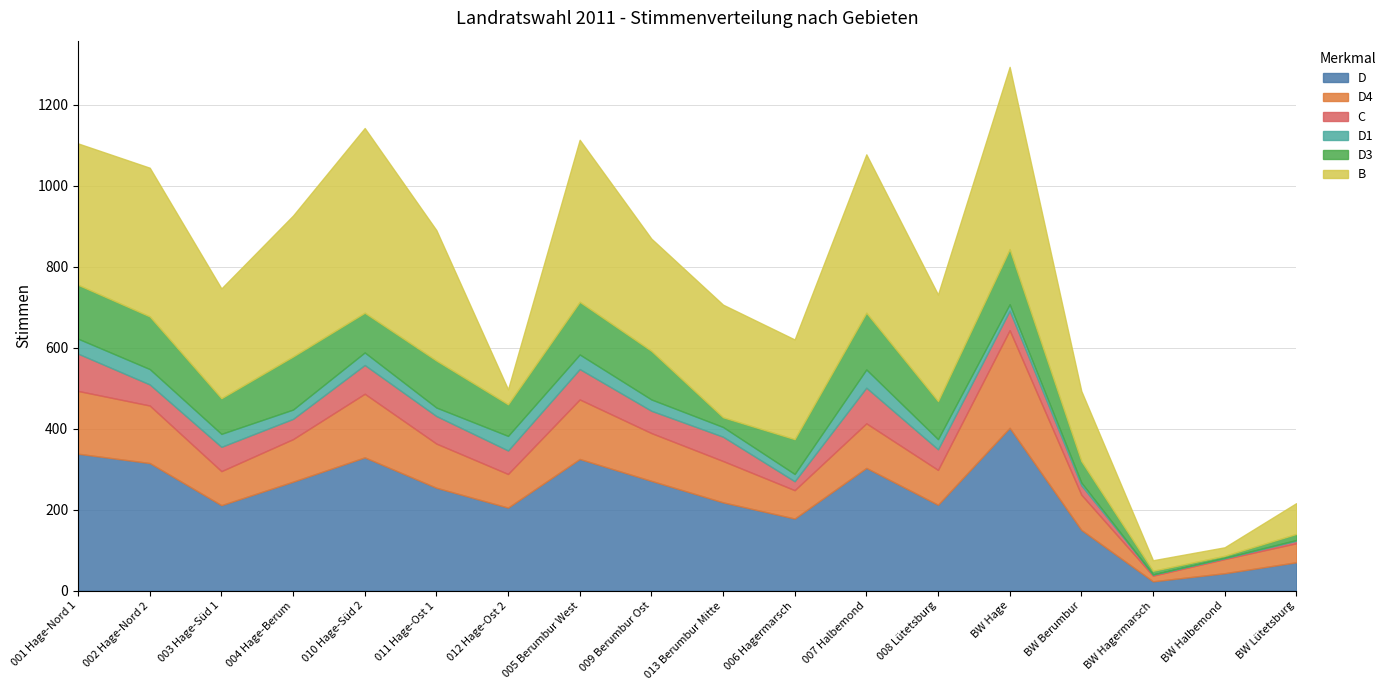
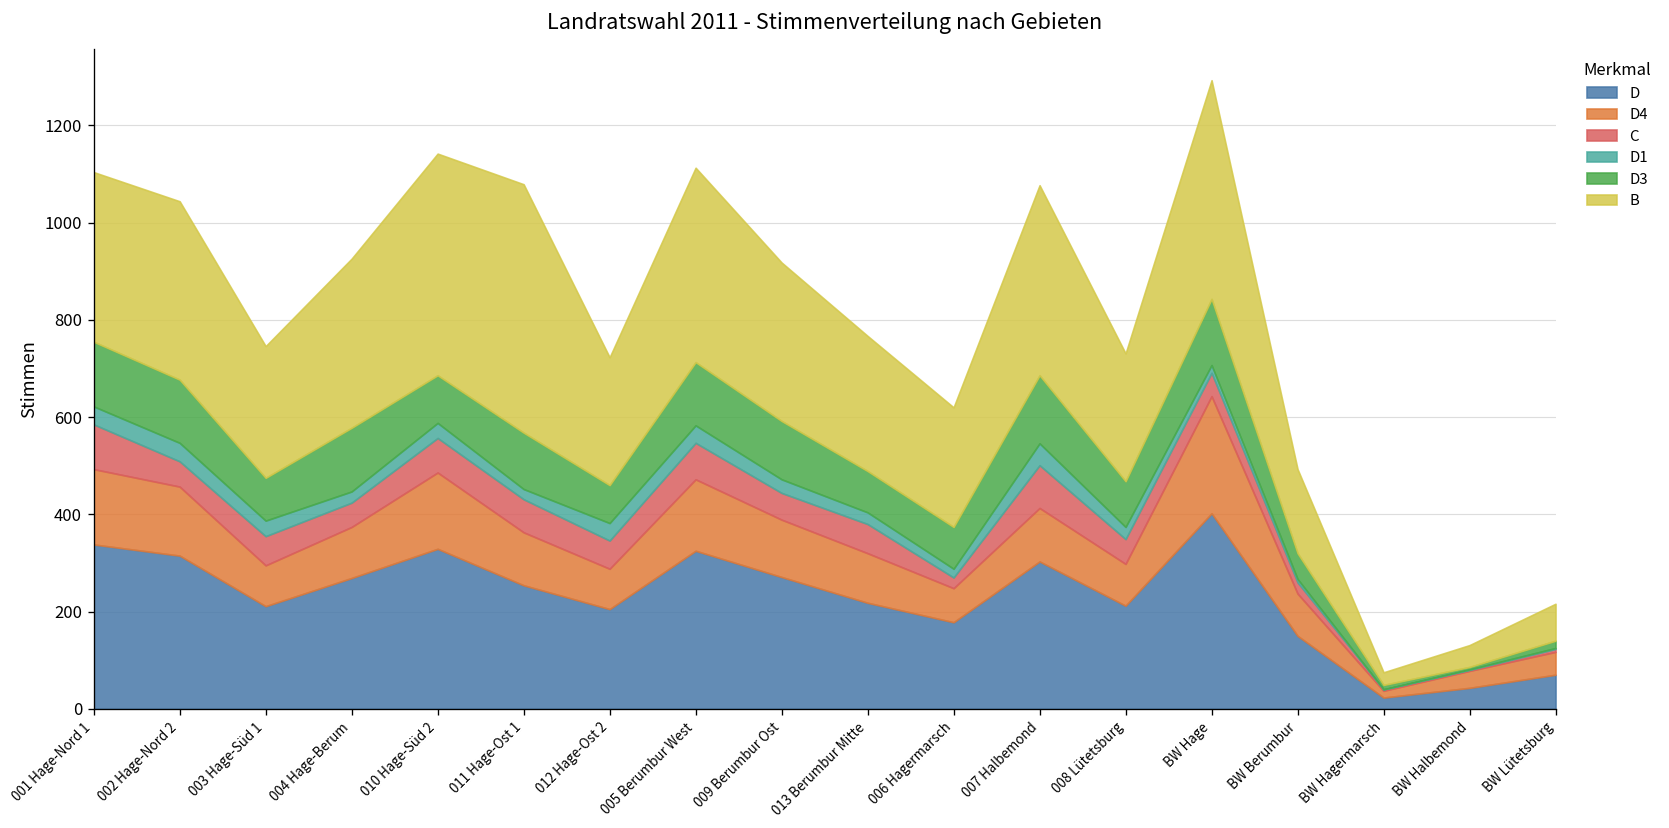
B, 011 Hage-Ost 1: 320 -> 510
B, 012 Hage-Ost 2: 40 -> 260
B, 009 Berumbur Ost: 280 -> 330
D3, 013 Berumbur Mitte: 20 -> 90
B, BW Halbemond: 20 -> 50
